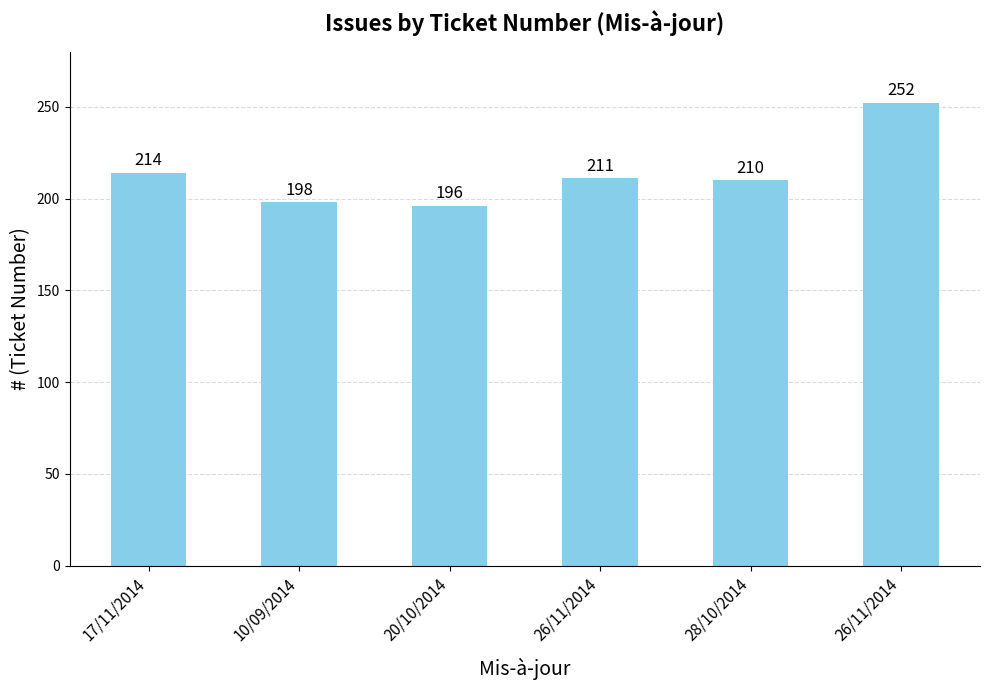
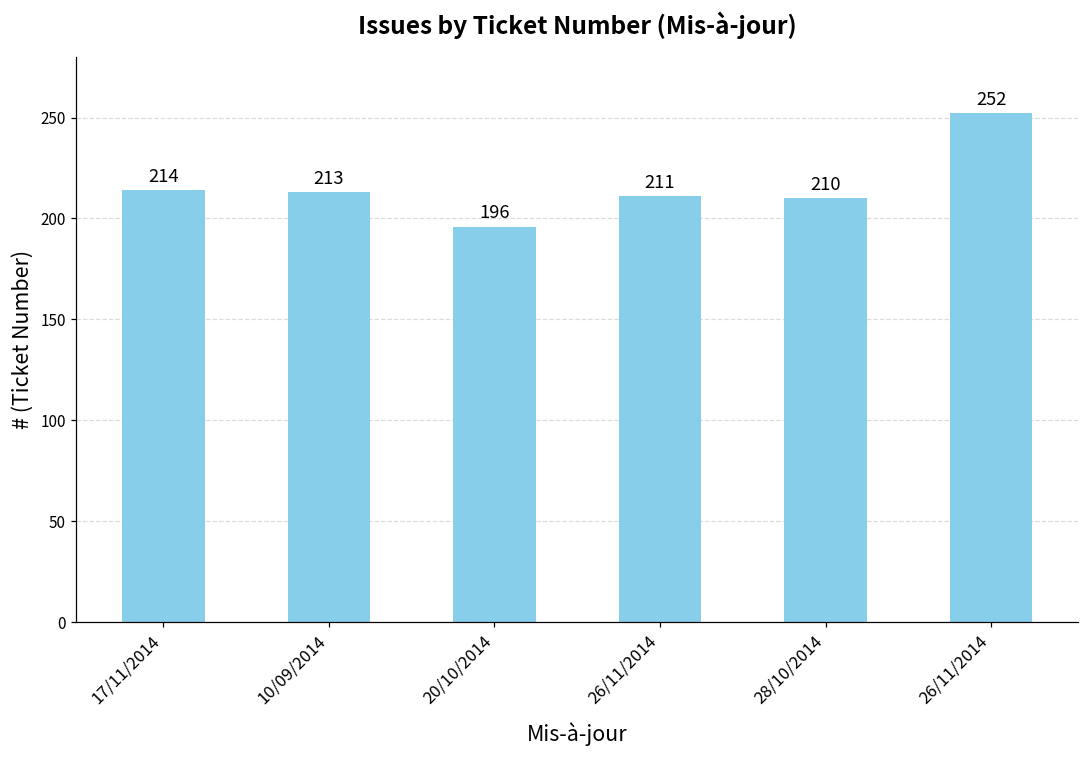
10/09/2014: 198 -> 213
